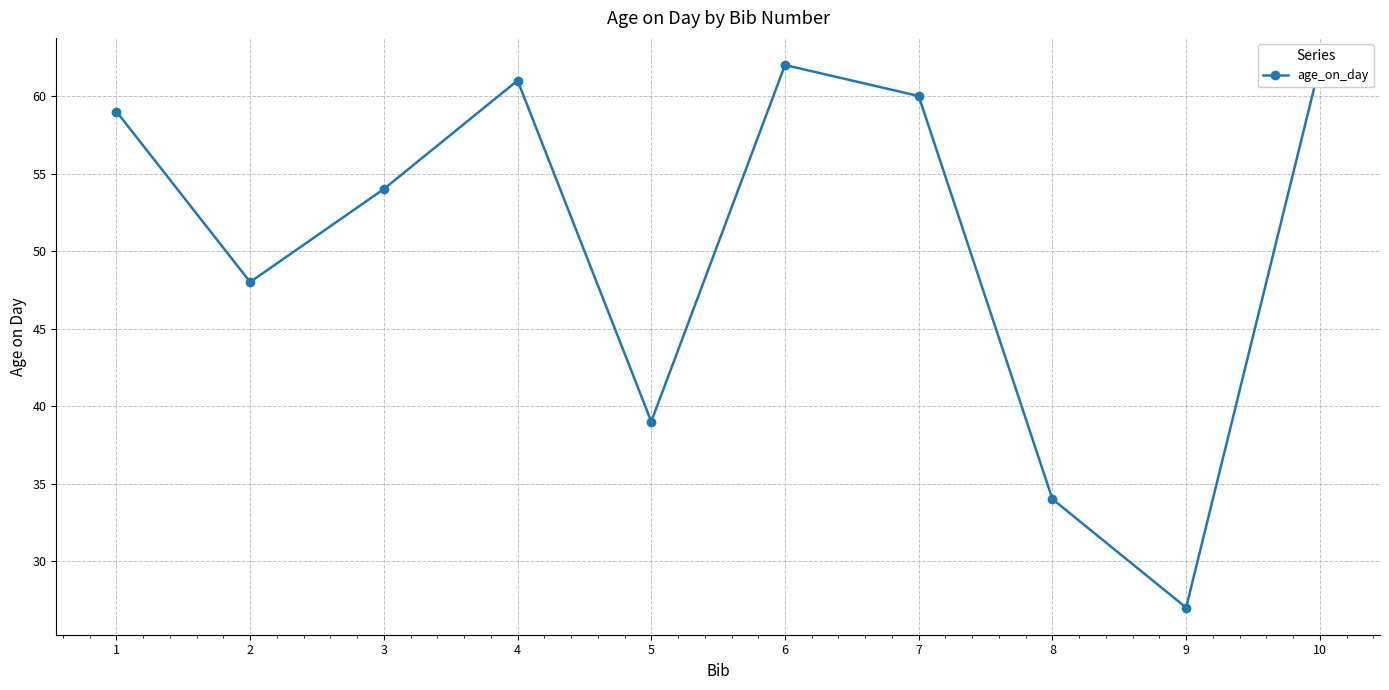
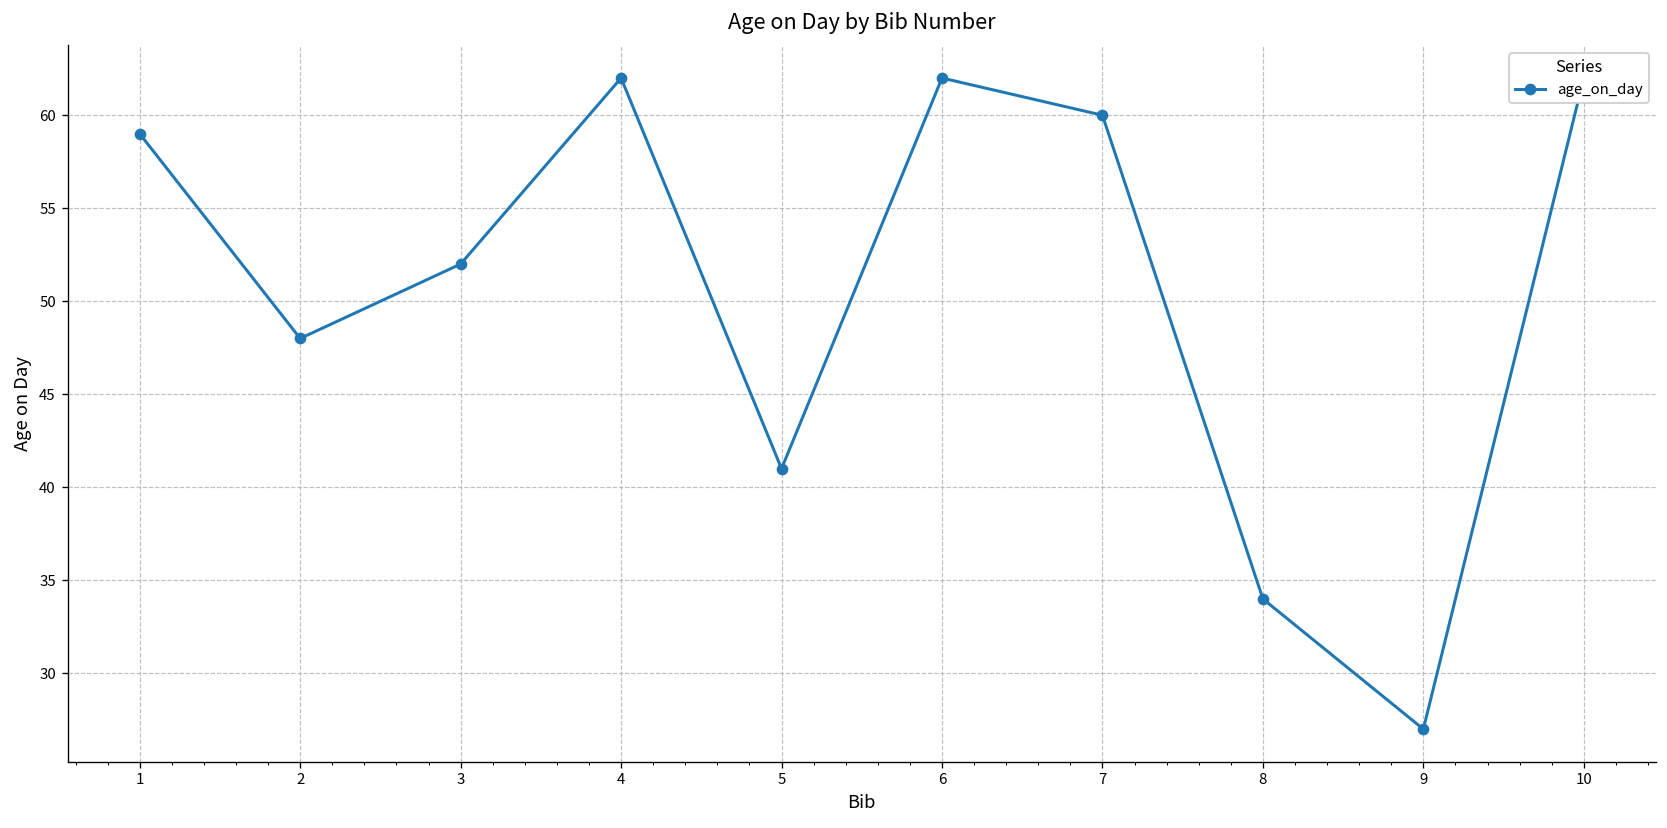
3: 54 -> 52
4: 61 -> 62
5: 39 -> 41
